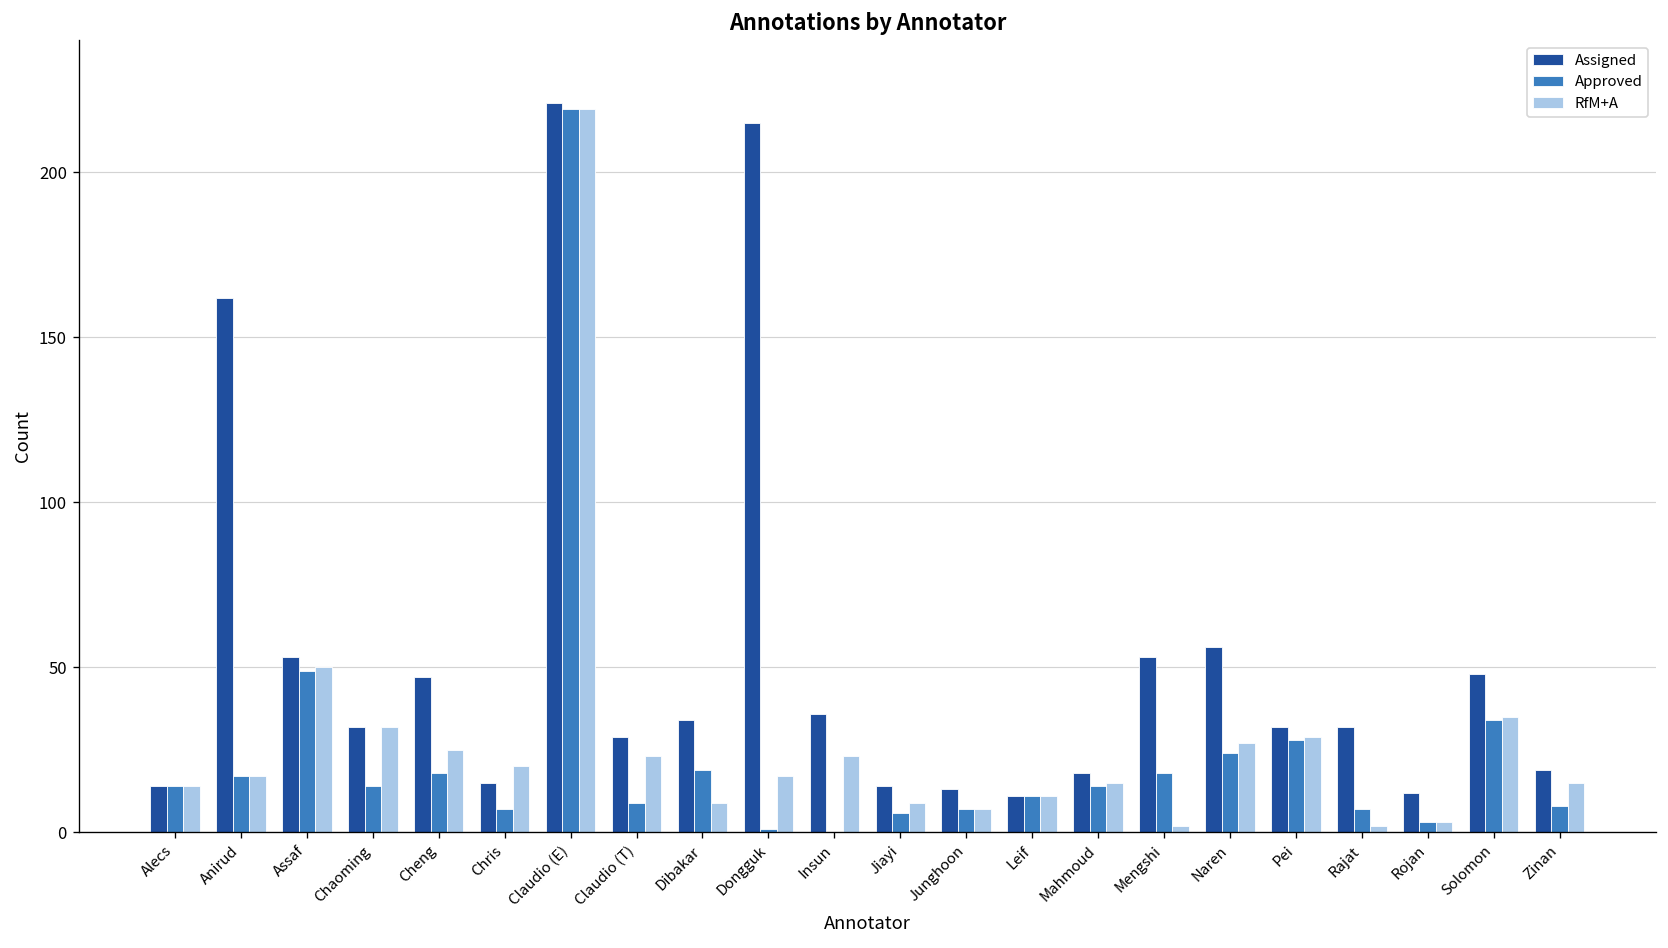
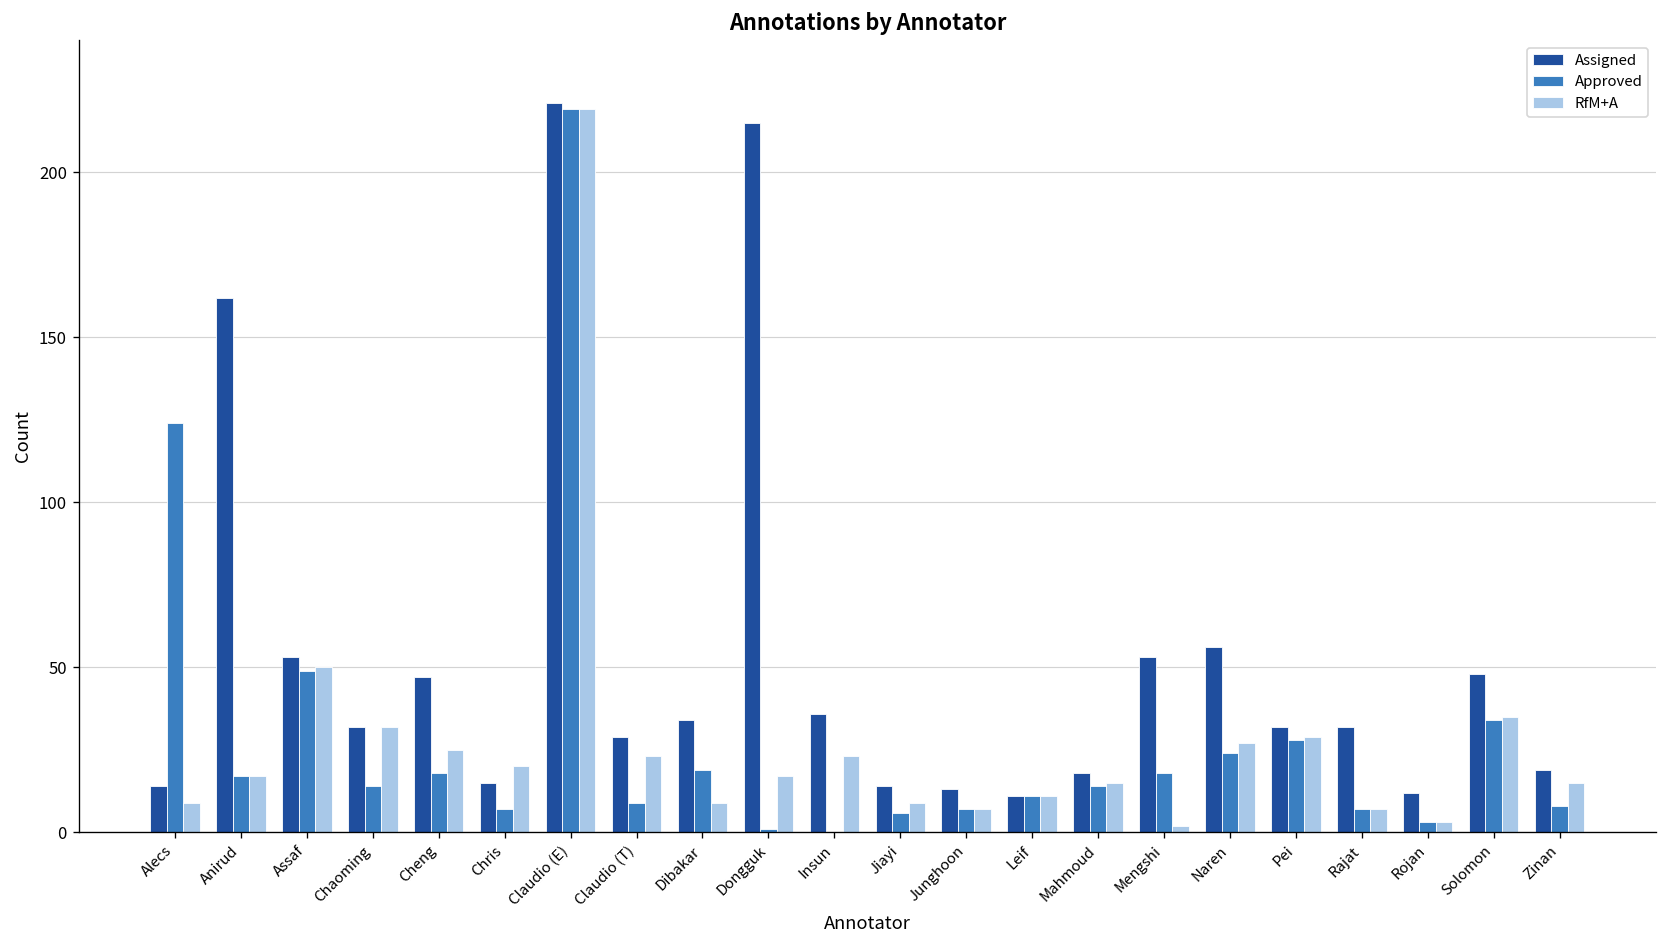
Approved, Alecs: 14 -> 124
RfM+A, Alecs: 14 -> 9
RfM+A, Rajat: 2 -> 7
